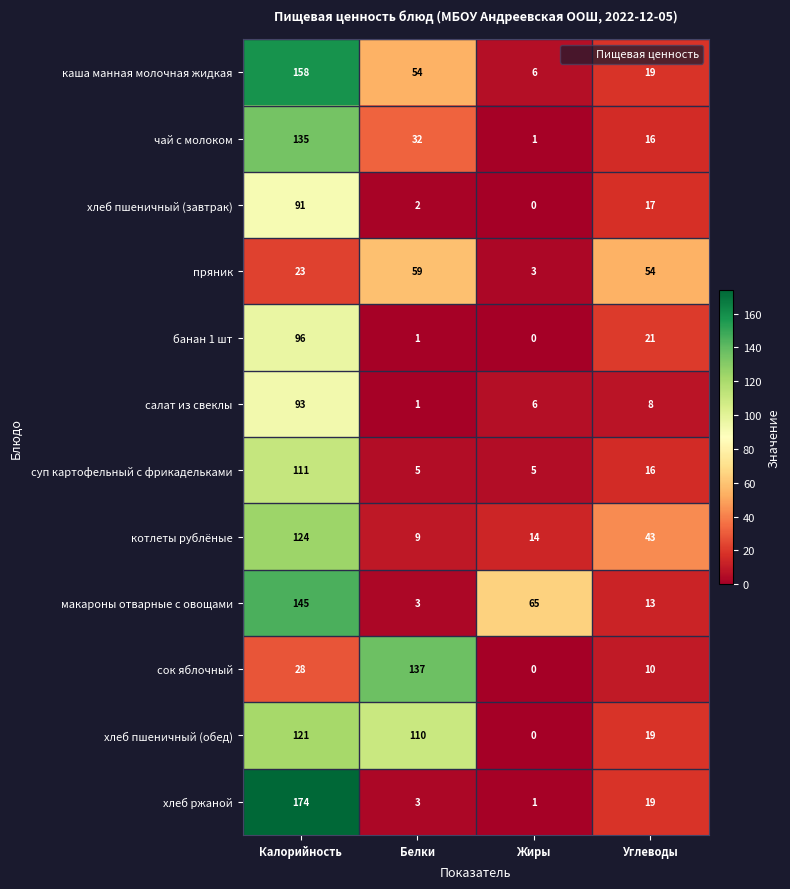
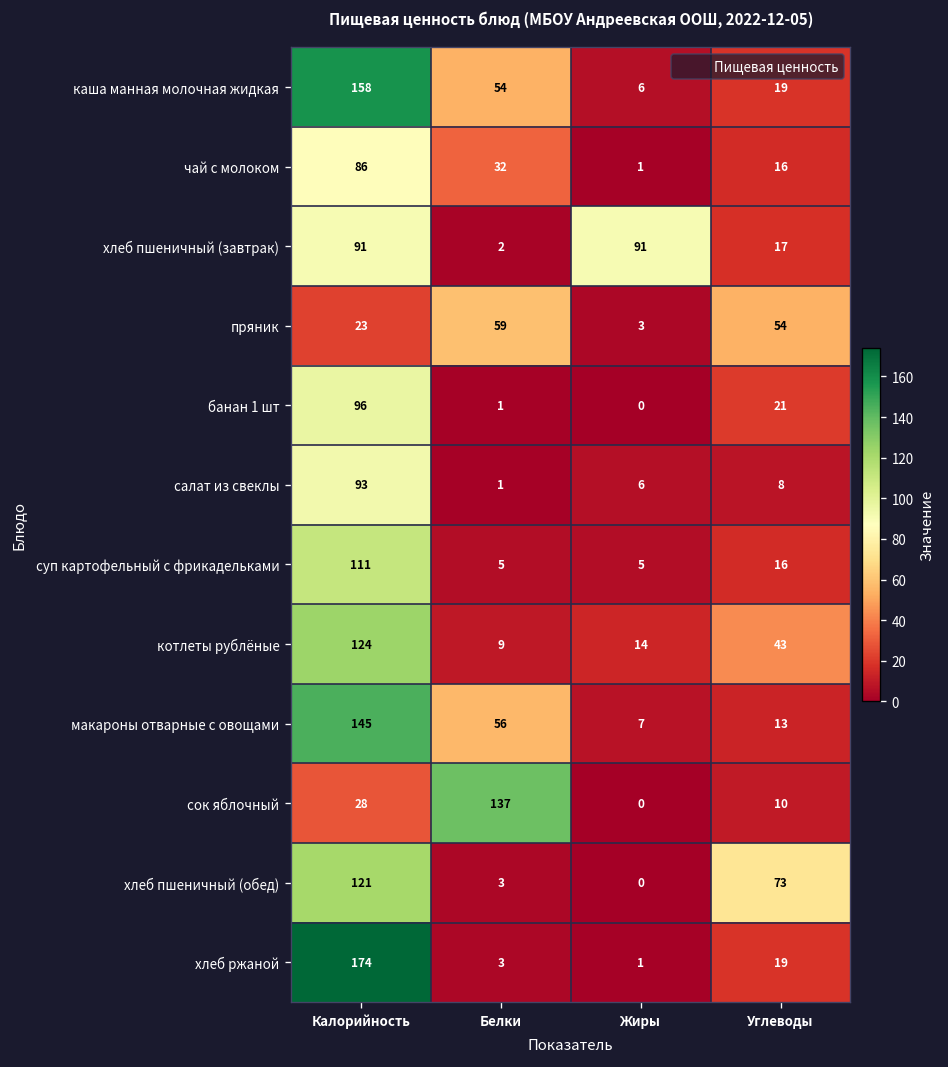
чай с молоком, Калорийность: 135 -> 86
хлеб пшеничный (завтрак), Жиры: 0 -> 91
макароны отварные с овощами, Белки: 3 -> 56
макароны отварные с овощами, Жиры: 65 -> 7
хлеб пшеничный (обед), Белки: 110 -> 3
хлеб пшеничный (обед), Углеводы: 19 -> 73
